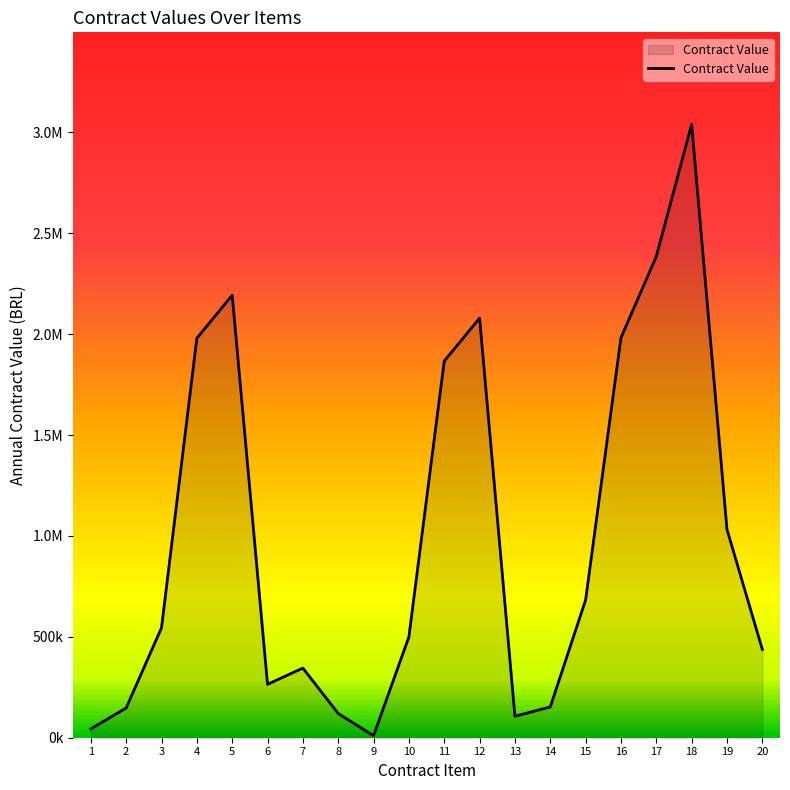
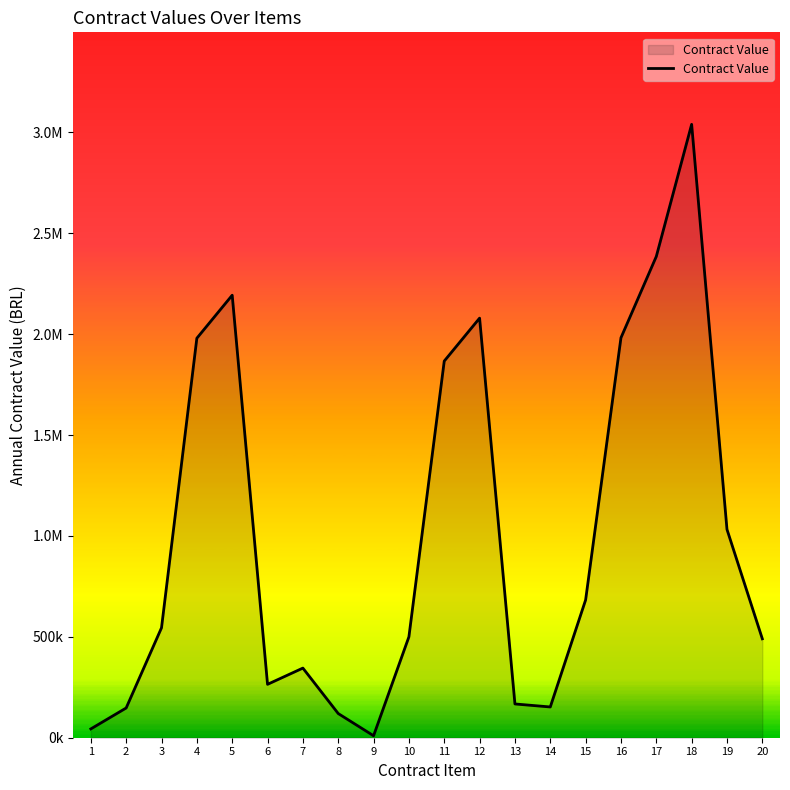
13: 110000 -> 170000
20: 440000 -> 490000
